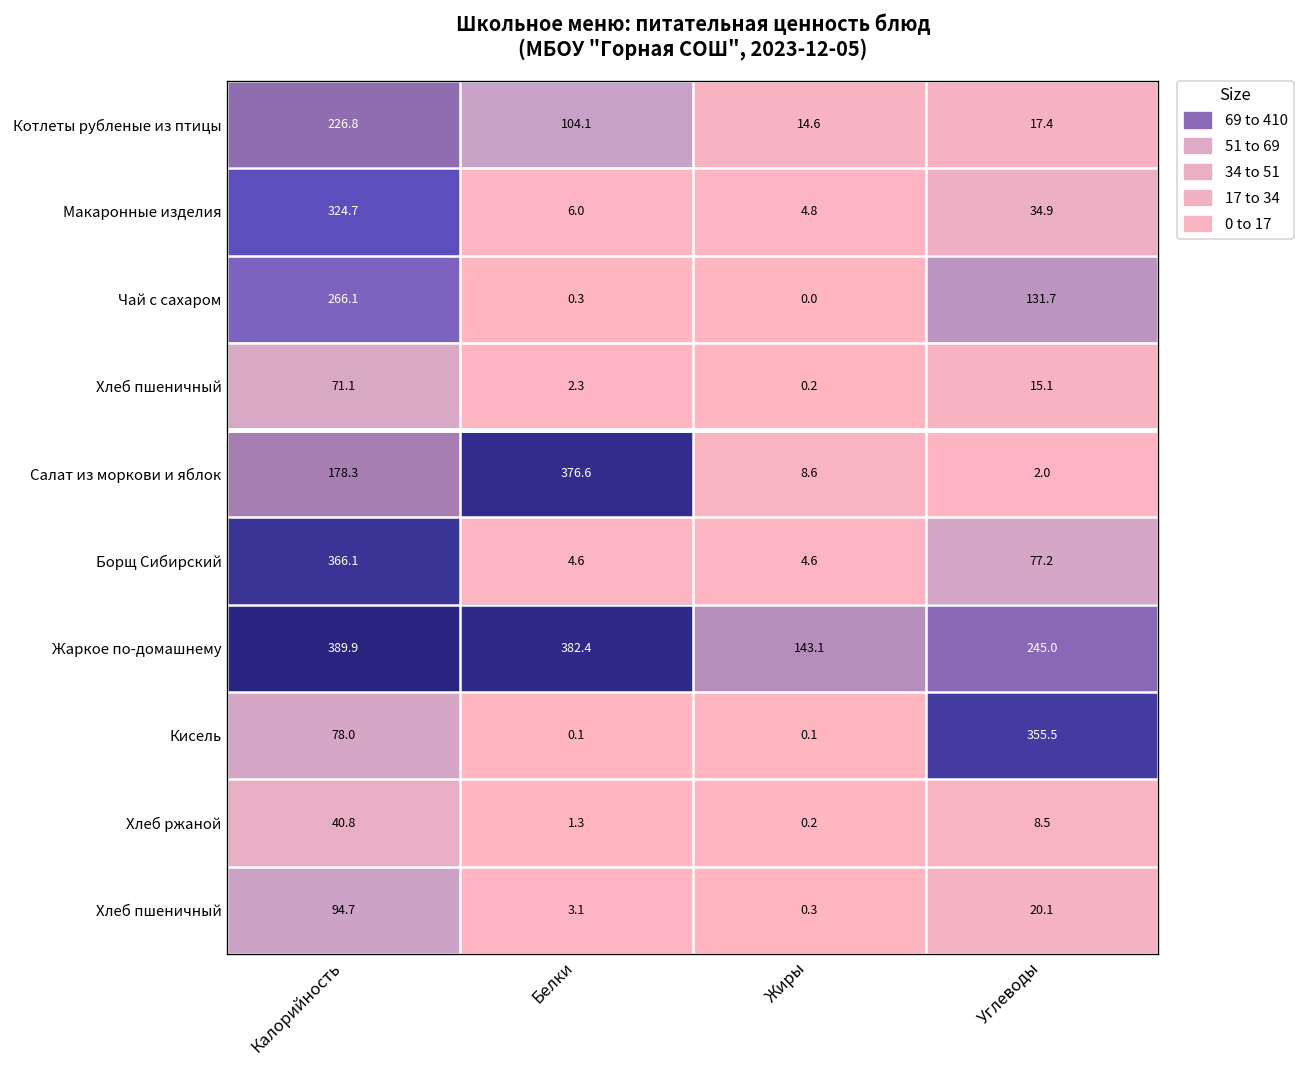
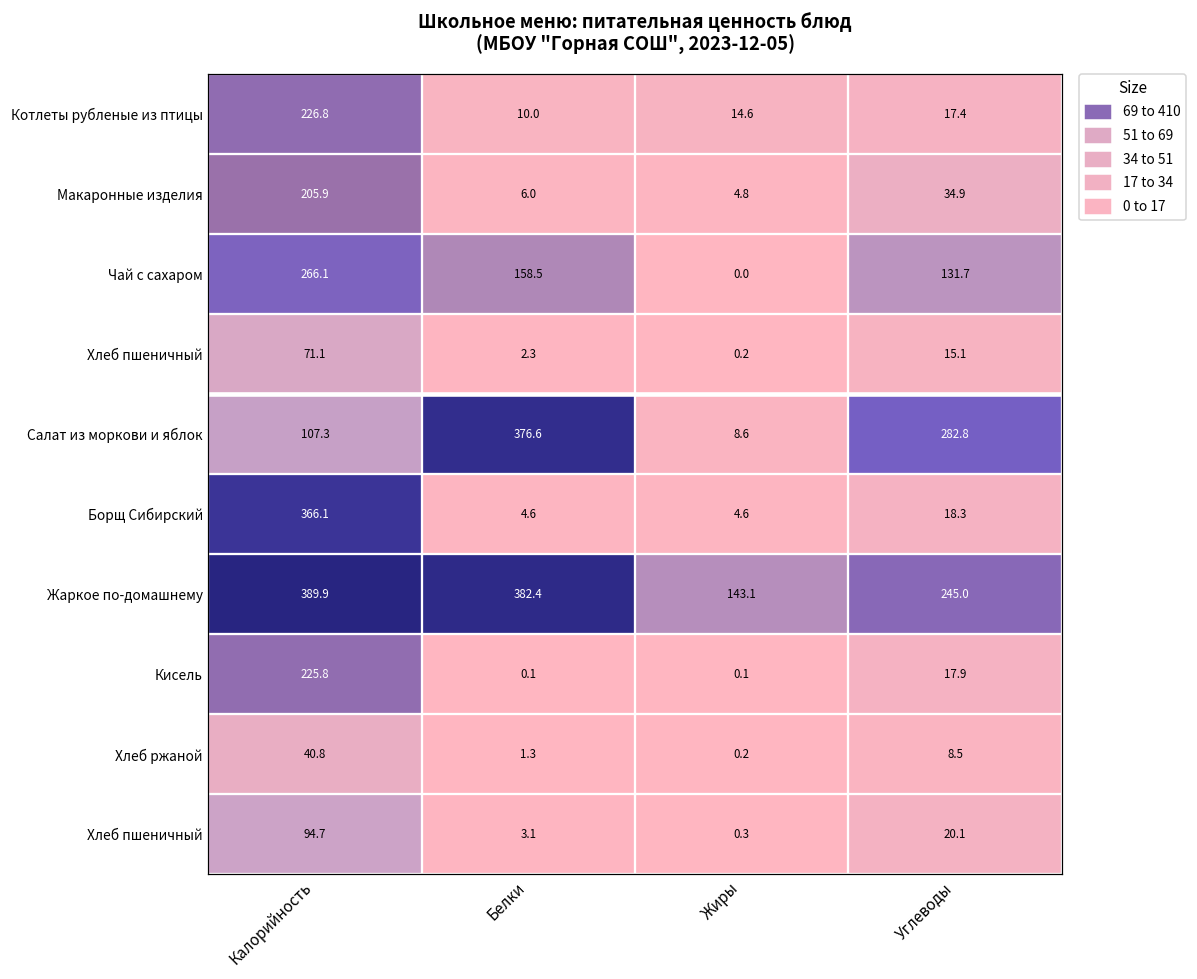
Котлеты рубленые из птицы, Белки: 104.1 -> 10.0
Макаронные изделия, Калорийность: 324.7 -> 205.9
Чай с сахаром, Белки: 0.3 -> 158.5
Салат из моркови и яблок, Калорийность: 178.3 -> 107.3
Салат из моркови и яблок, Углеводы: 2.0 -> 282.8
Борщ Сибирский, Углеводы: 77.2 -> 18.3
Кисель, Калорийность: 78.0 -> 225.8
Кисель, Углеводы: 355.5 -> 17.9
